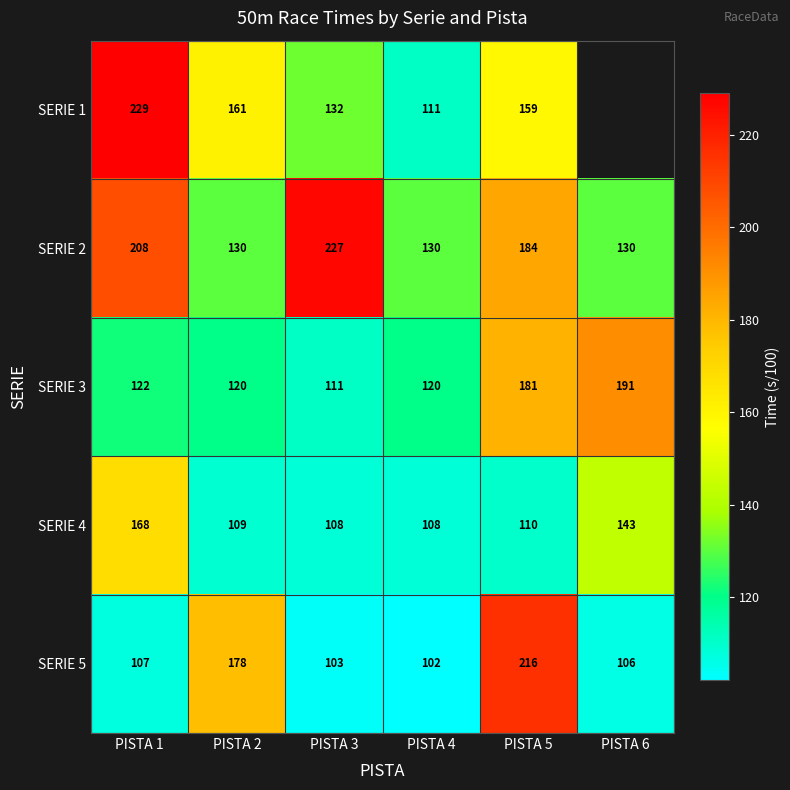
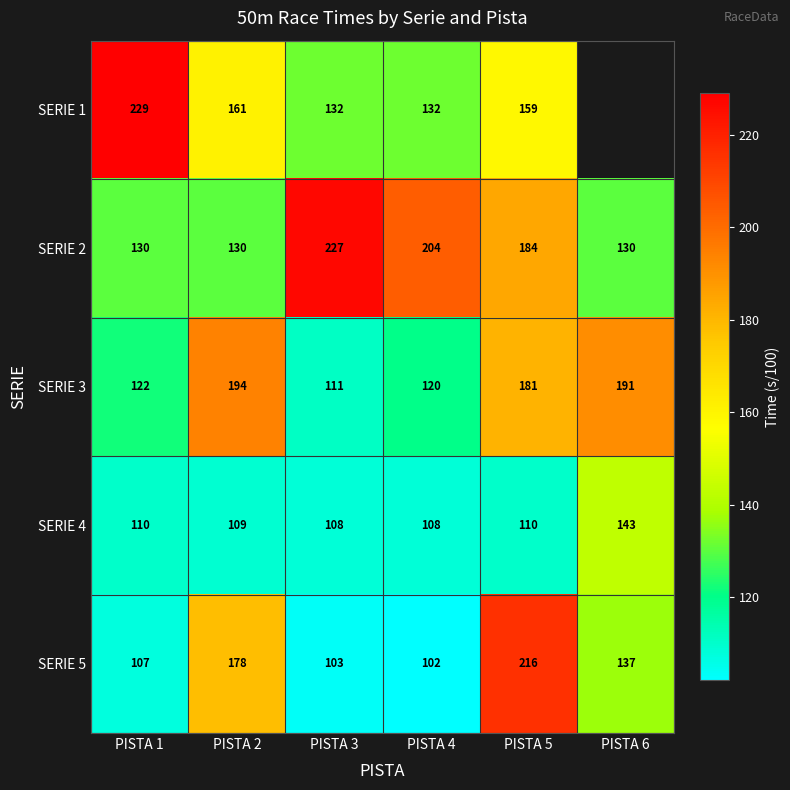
SERIE 1, PISTA 4: 111 -> 132
SERIE 2, PISTA 1: 208 -> 130
SERIE 2, PISTA 4: 130 -> 204
SERIE 3, PISTA 2: 120 -> 194
SERIE 4, PISTA 1: 168 -> 110
SERIE 5, PISTA 6: 106 -> 137
